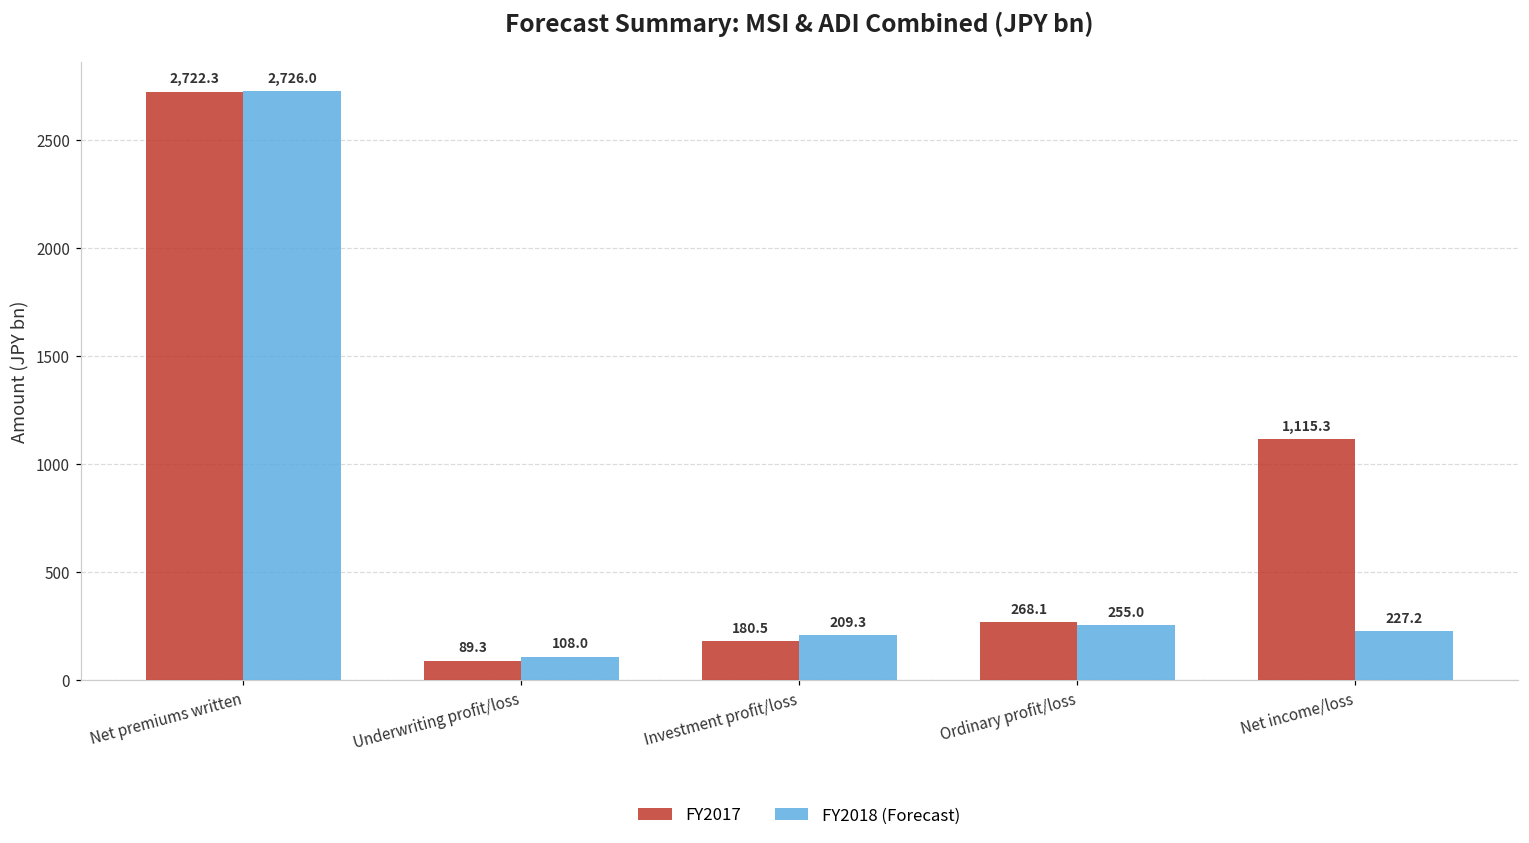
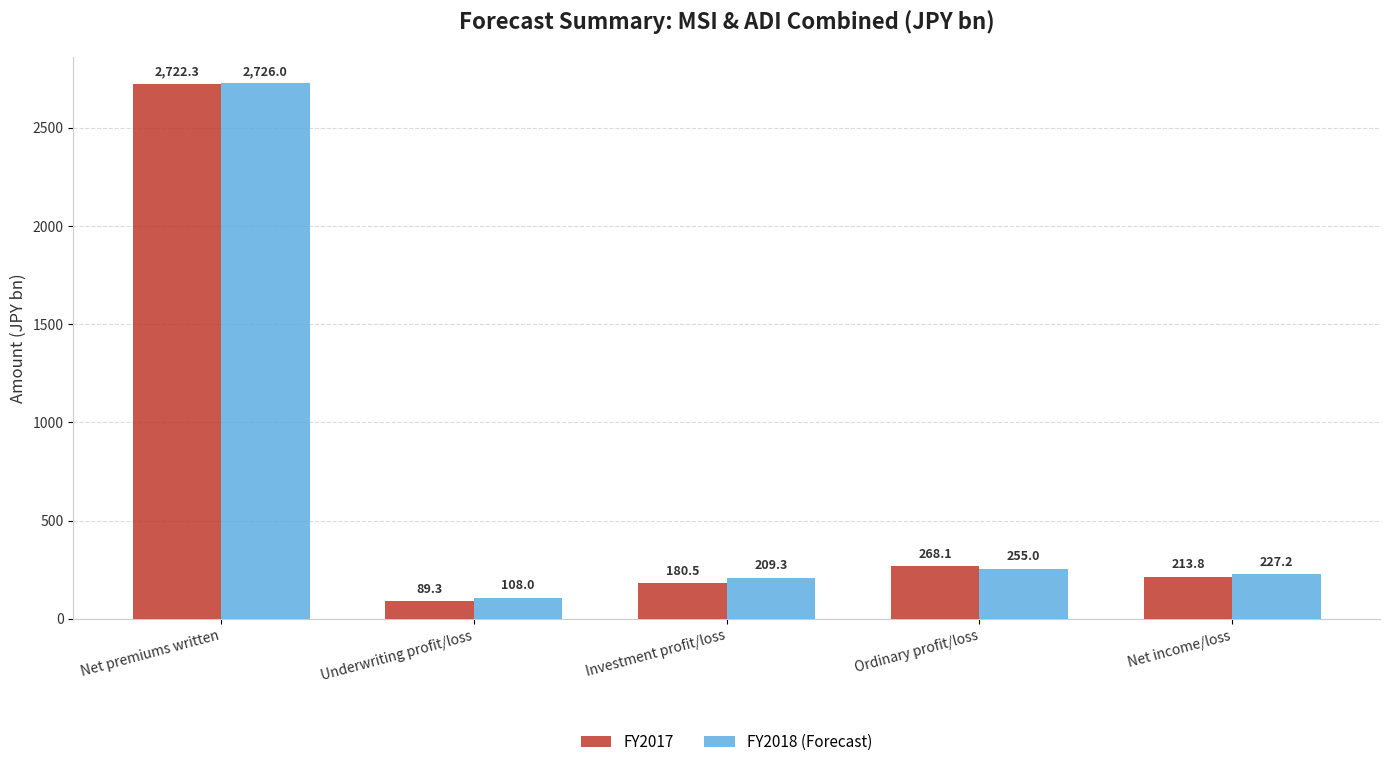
FY2017, Net income/loss: 1,115.3 -> 213.8
